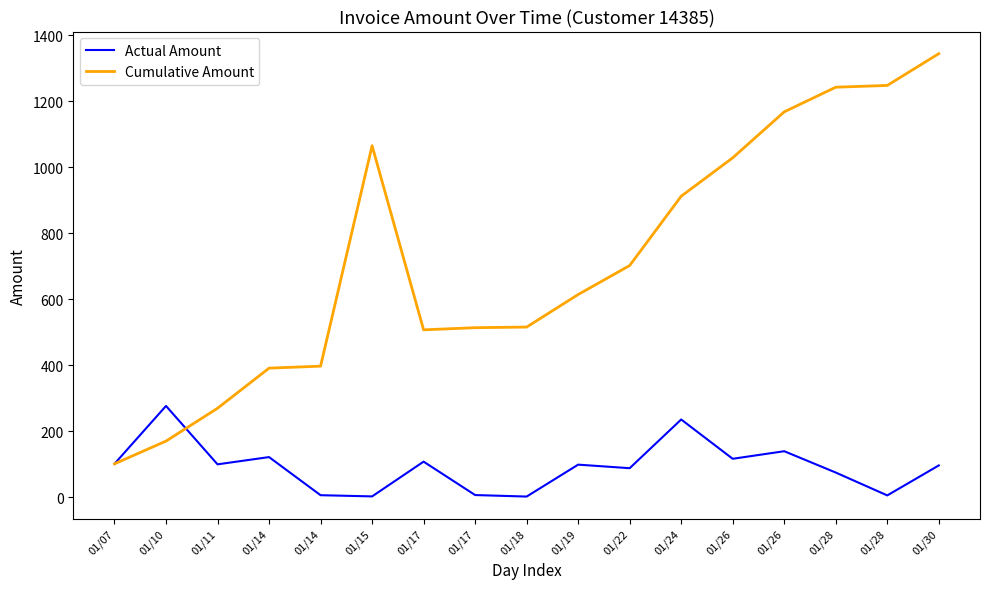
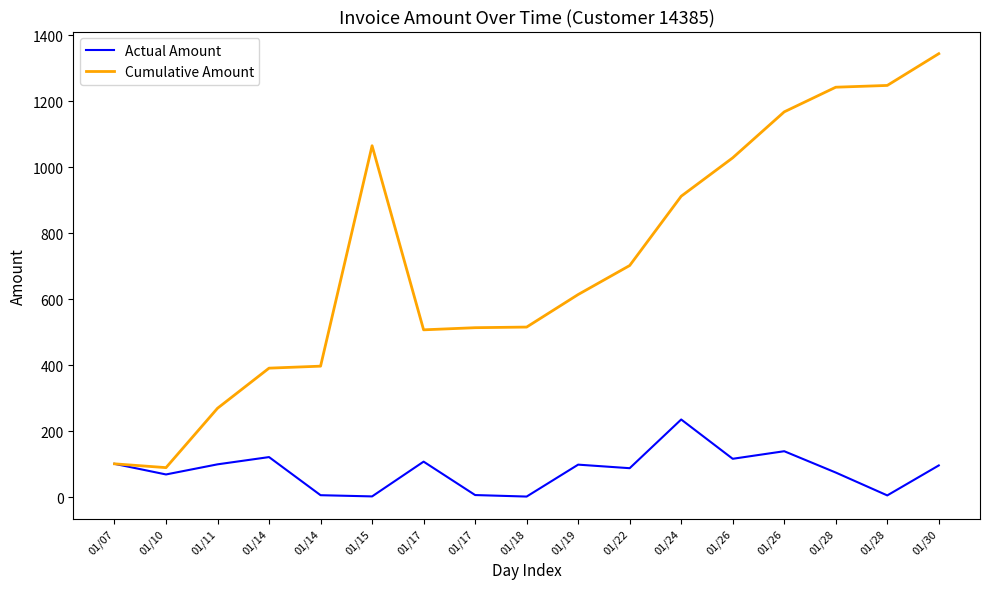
Actual Amount, 01/10: 280 -> 70
Cumulative Amount, 01/10: 170 -> 90
